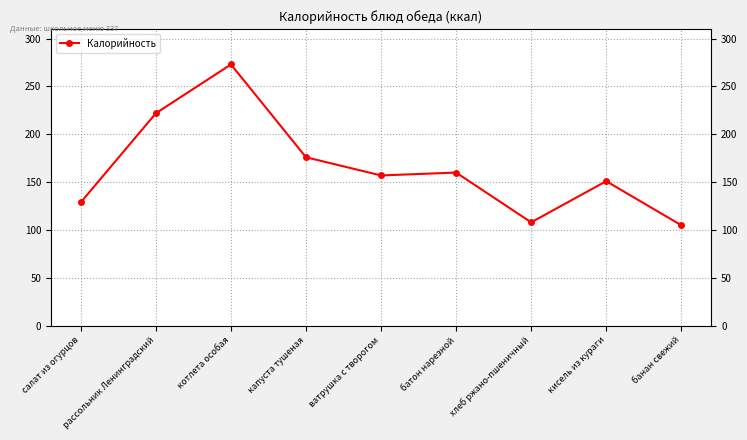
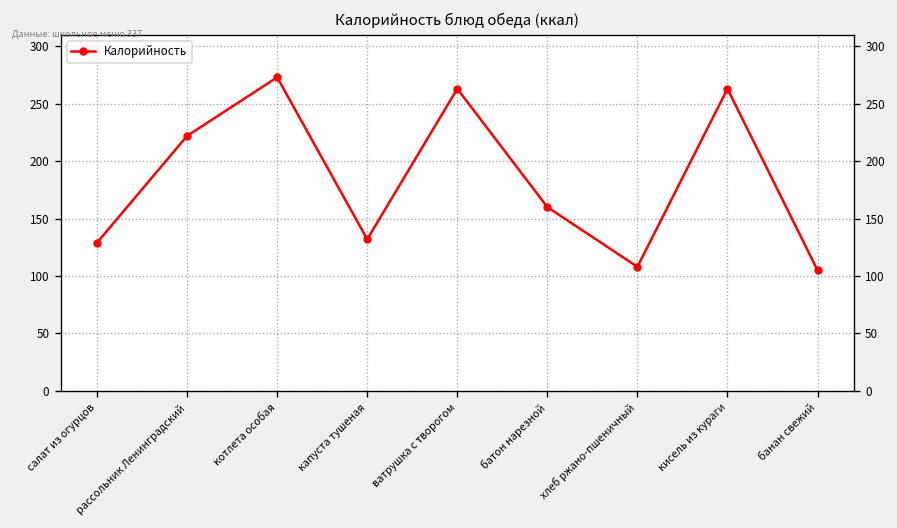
капуста тушеная: 180 -> 130
ватрушка с творогом: 160 -> 260
кисель из кураги: 150 -> 260
